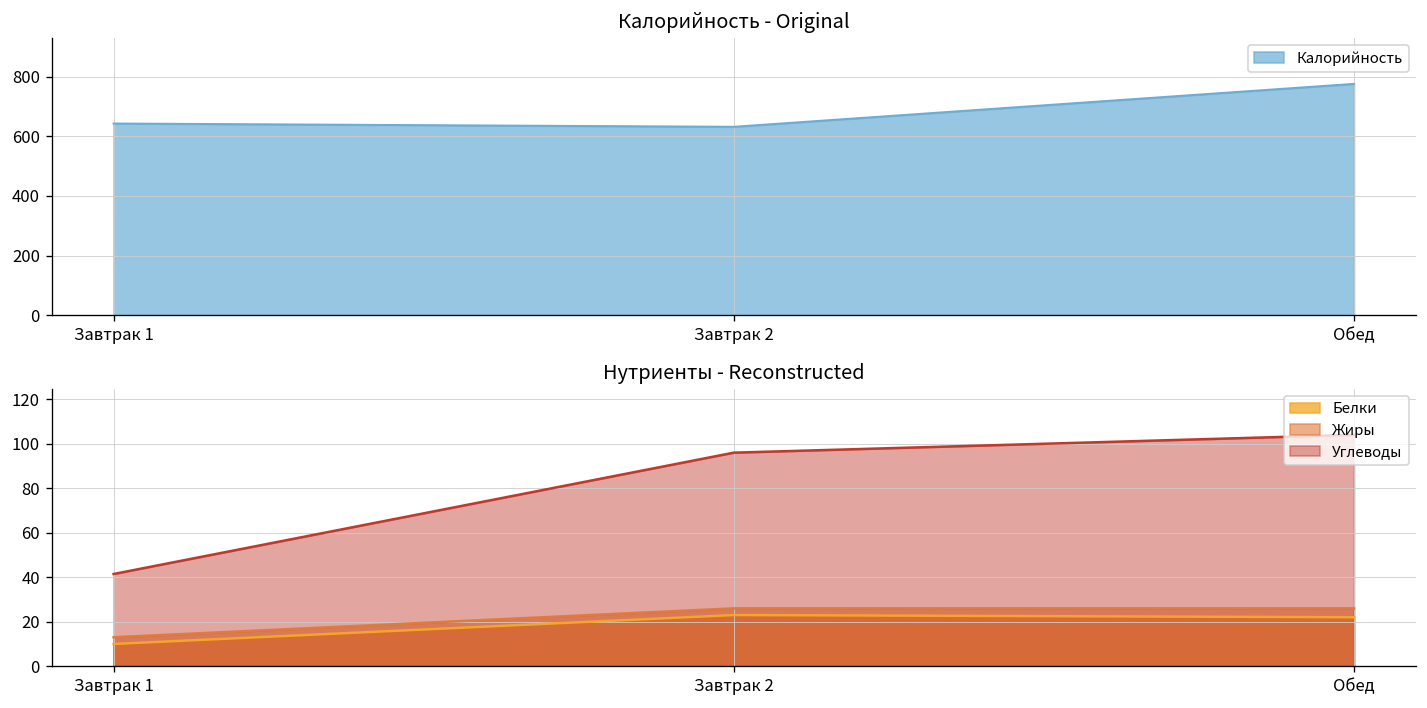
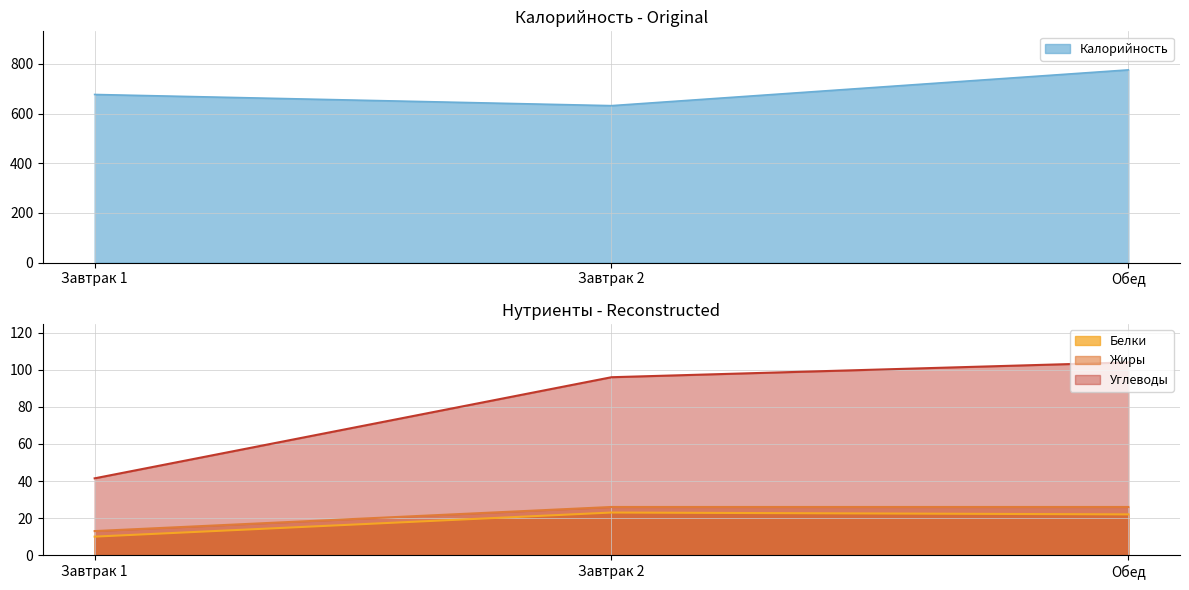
Калорийность - Original, Завтрак 1: 640 -> 680
